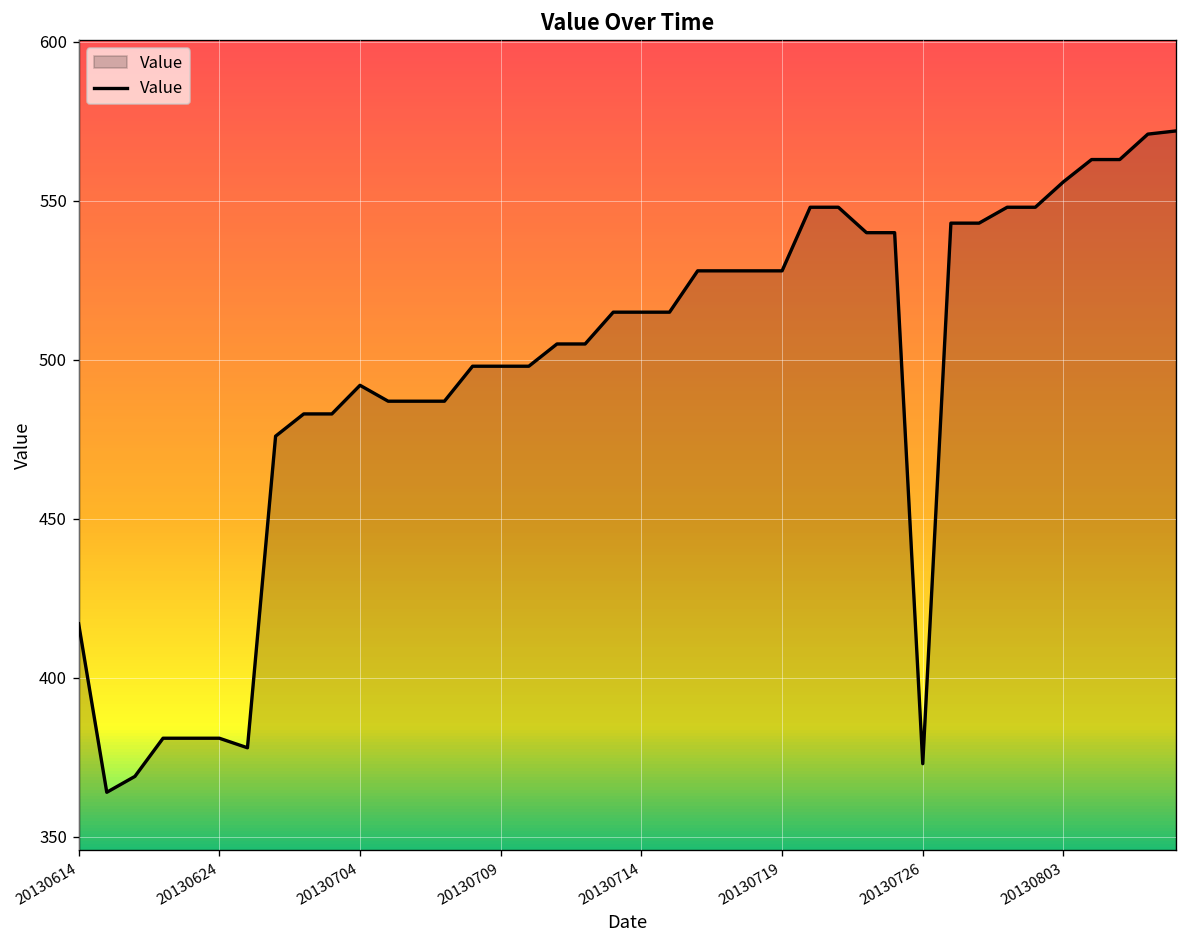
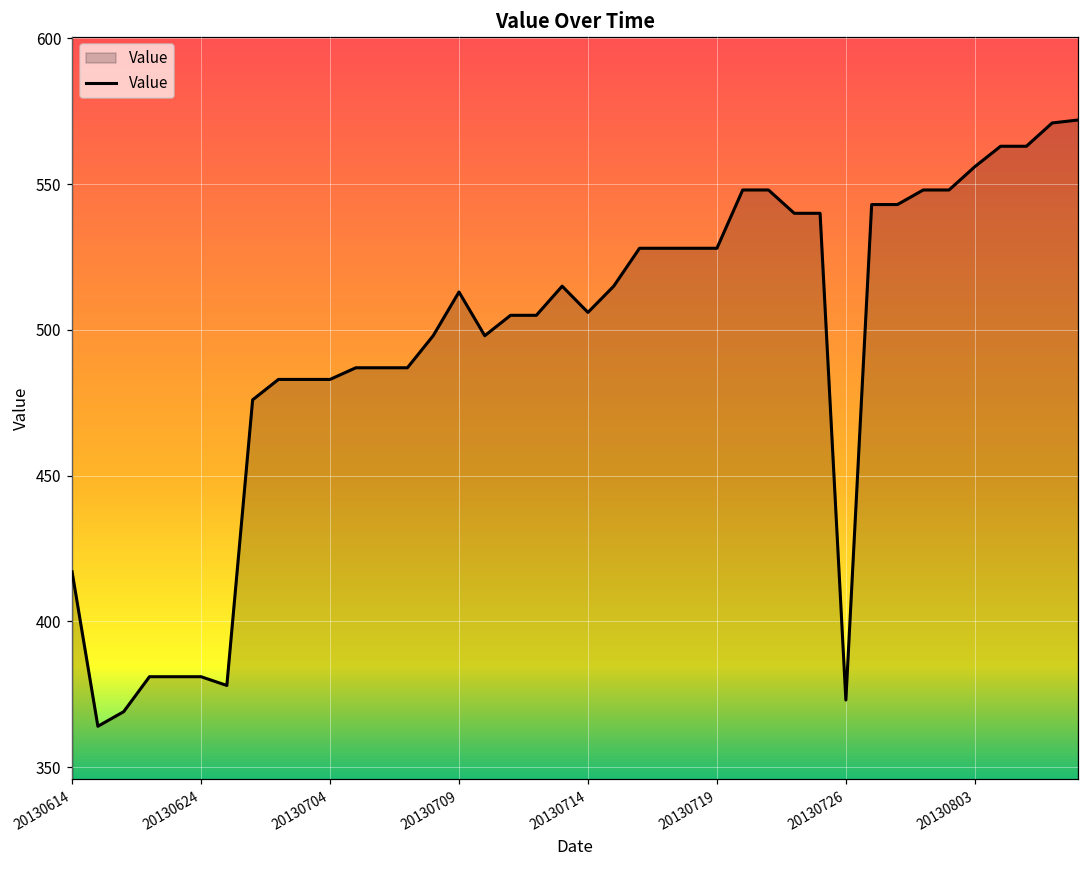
20130704: 492 -> 483
20130709: 498 -> 513
20130714: 515 -> 506
